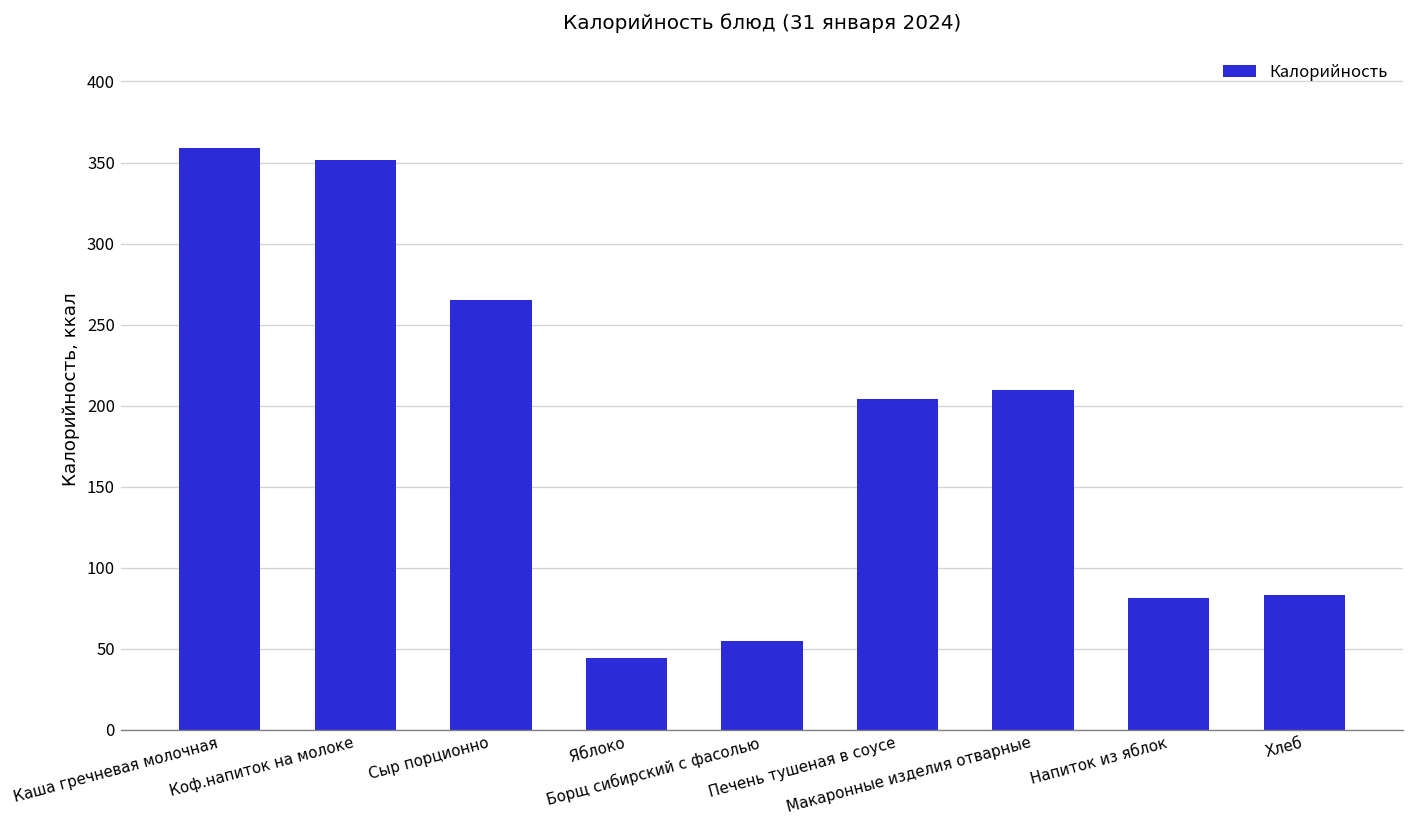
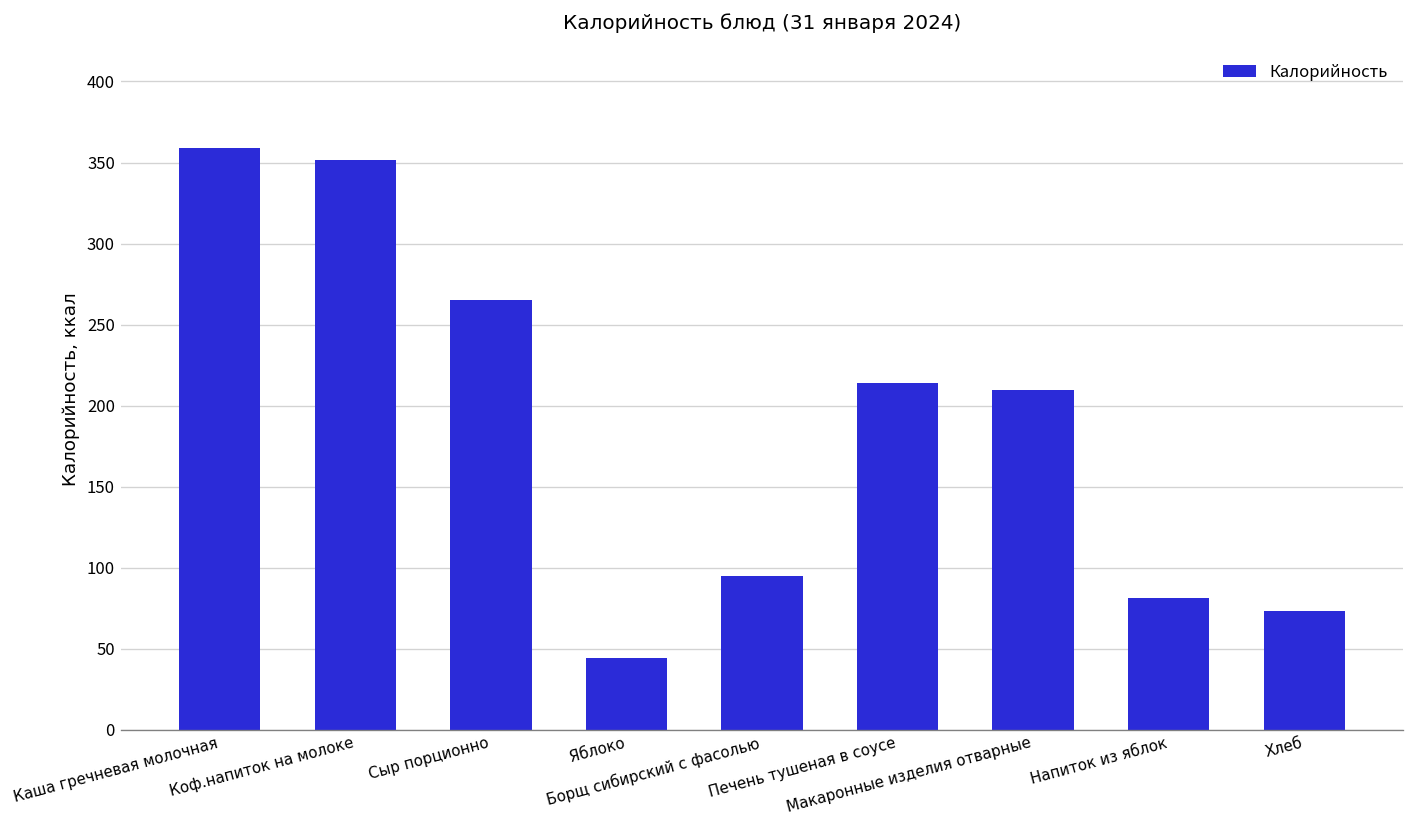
Борщ сибирский с фасолью: 55 -> 95
Печень тушеная в соусе: 204 -> 214
Хлеб: 83 -> 73
